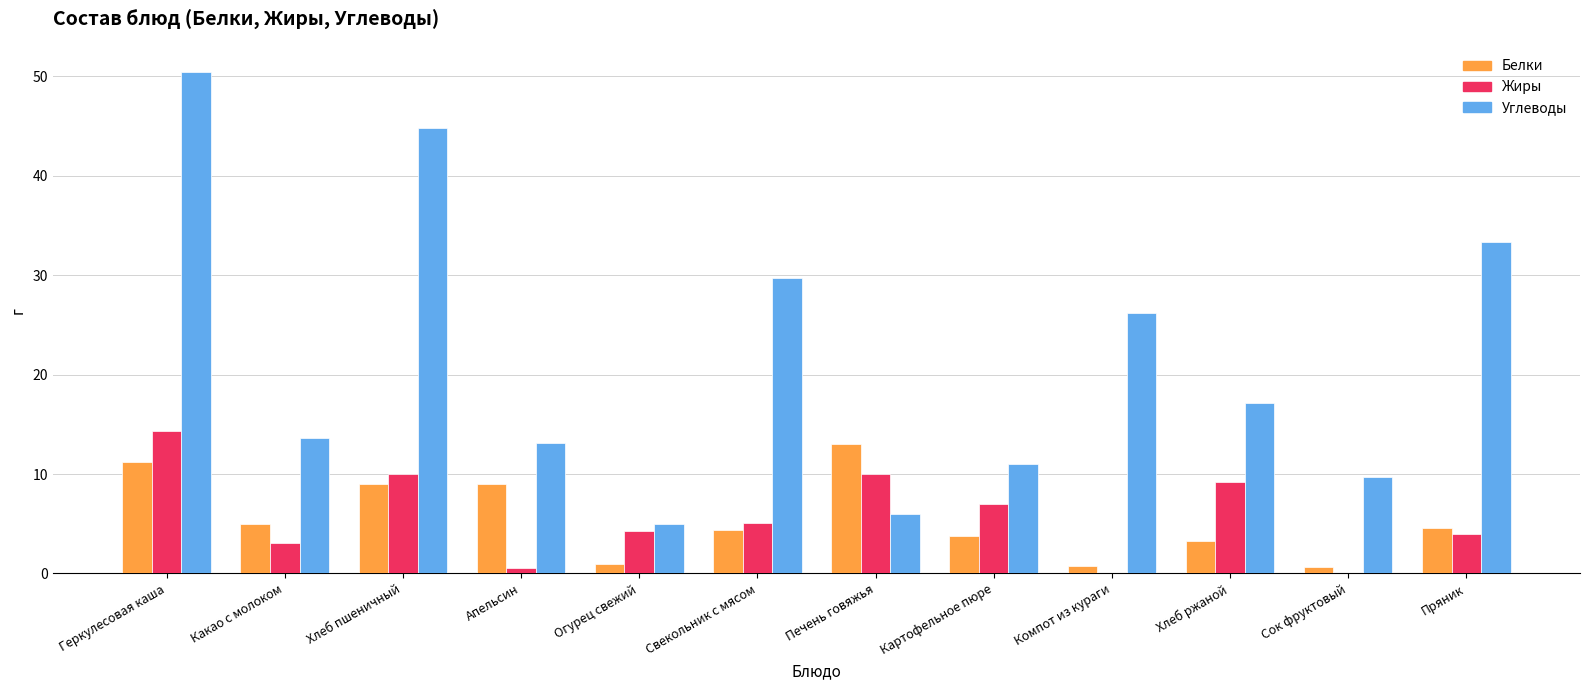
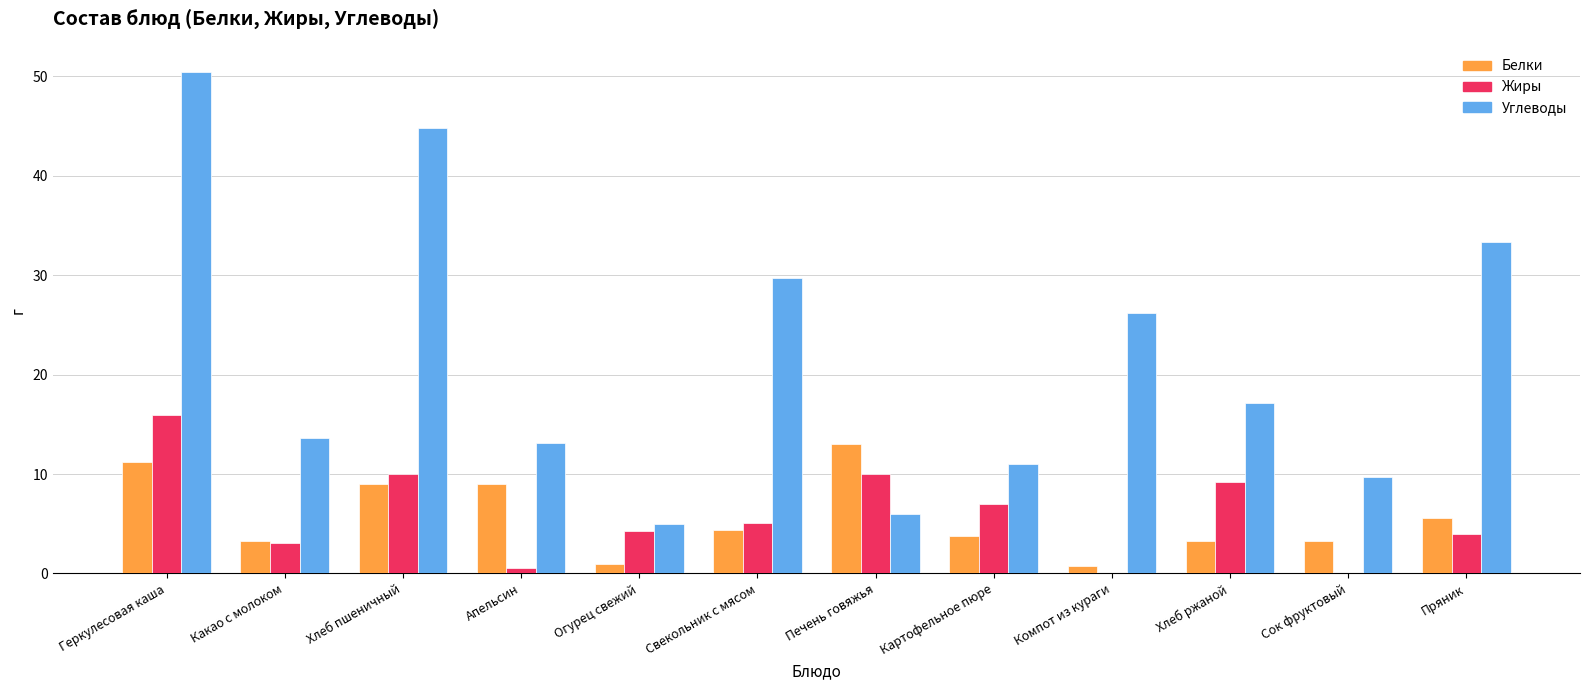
Жиры, Геркулесовая каша: 14 -> 16
Белки, Какао с молоком: 5 -> 3
Белки, Сок фруктовый: 1 -> 3
Белки, Пряник: 5 -> 6
